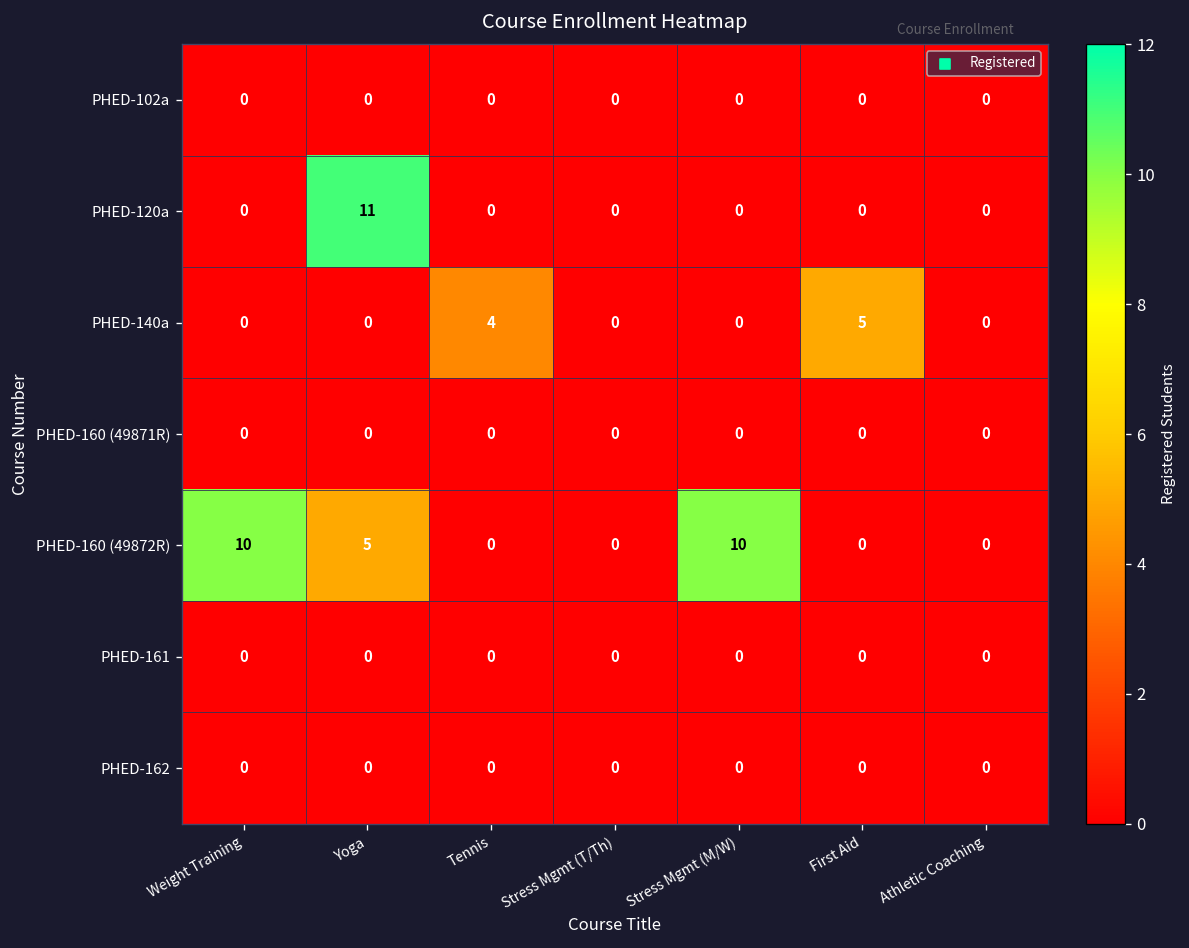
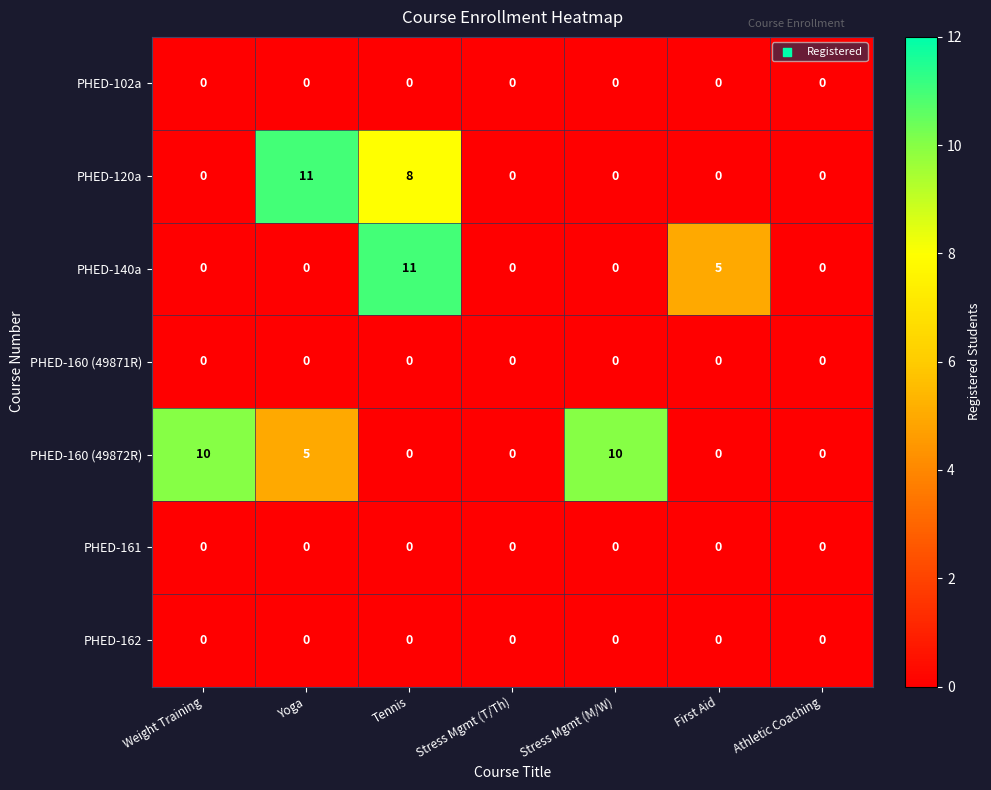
PHED-120a, Tennis: 0 -> 8
PHED-140a, Tennis: 4 -> 11
